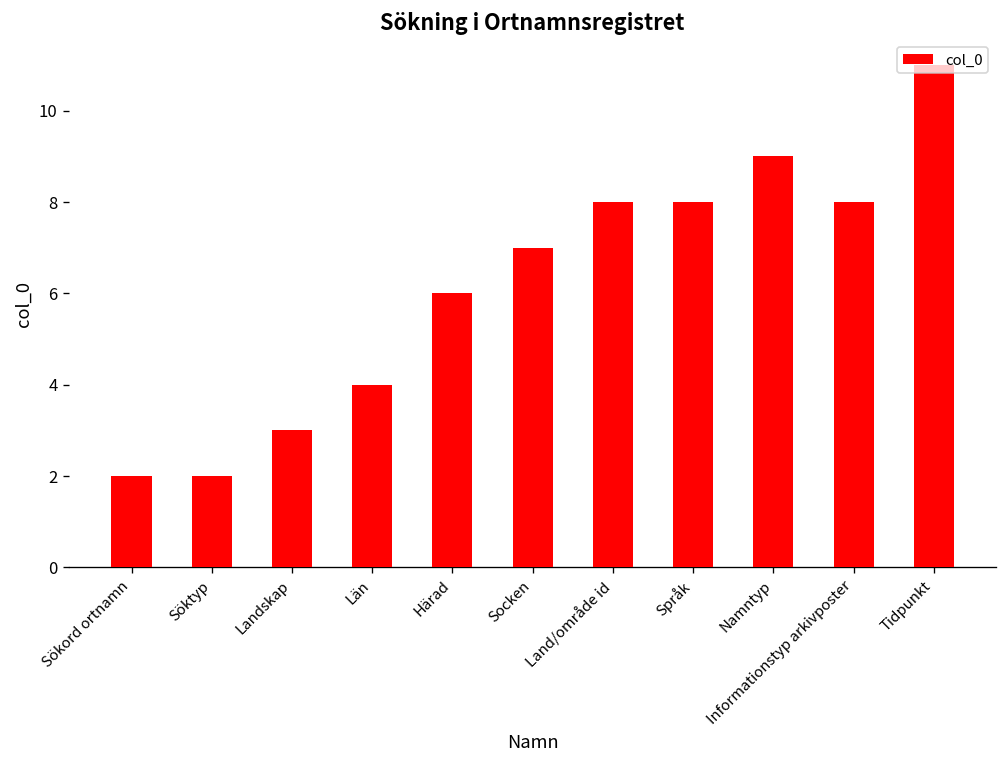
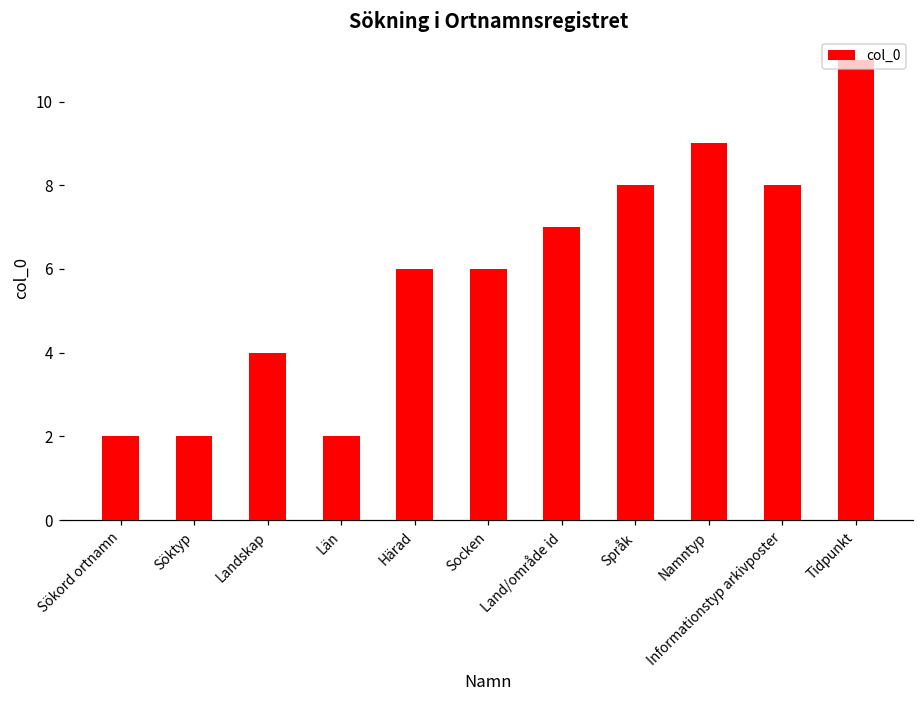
Landskap: 3 -> 4
Län: 4 -> 2
Socken: 7 -> 6
Land/område id: 8 -> 7
